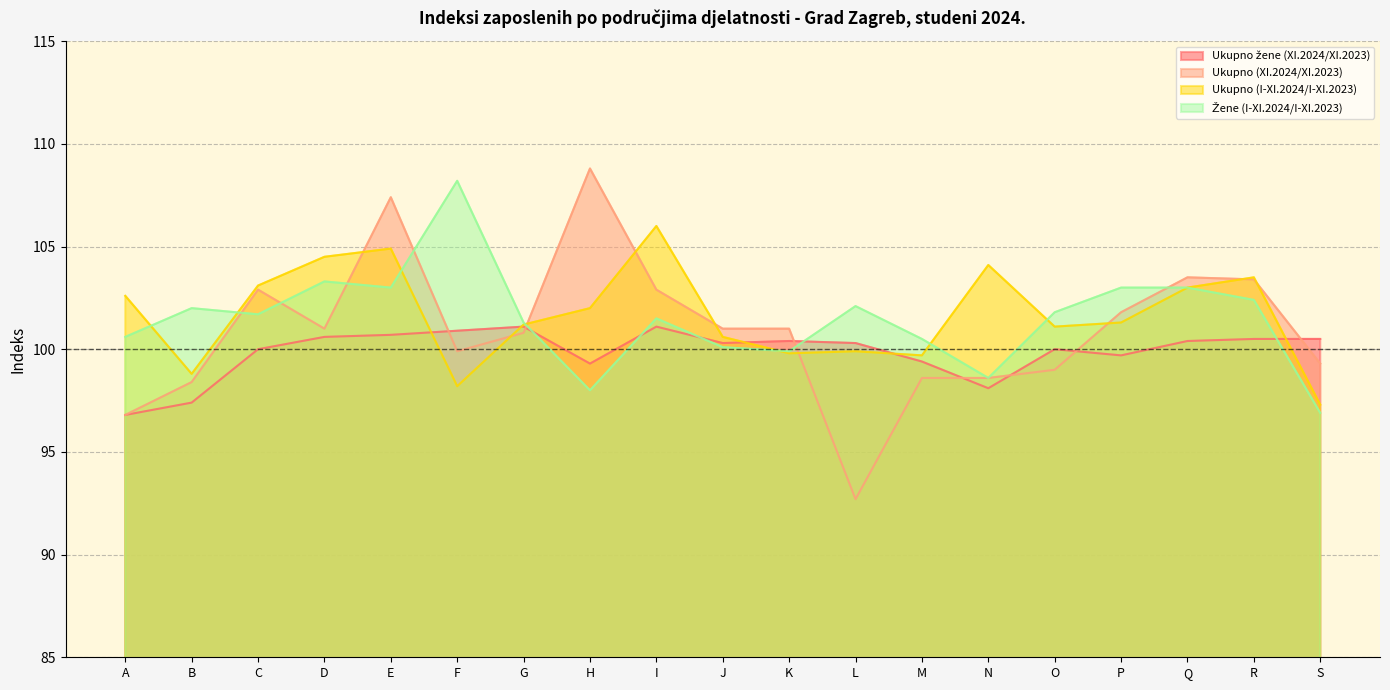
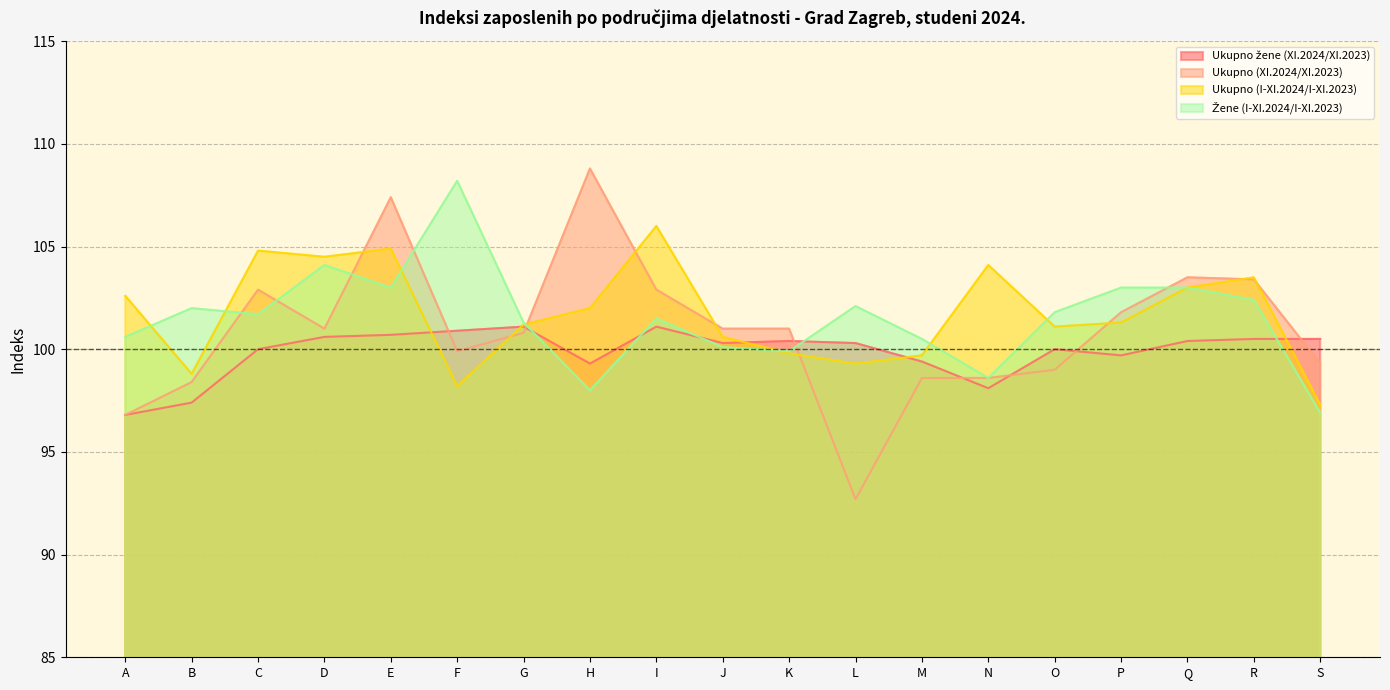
Ukupno (I-XI.2024/I-XI.2023), C: 103.1 -> 104.8
Žene (I-XI.2024/I-XI.2023), D: 103.3 -> 104.1
Ukupno (I-XI.2024/I-XI.2023), L: 99.9 -> 99.3
